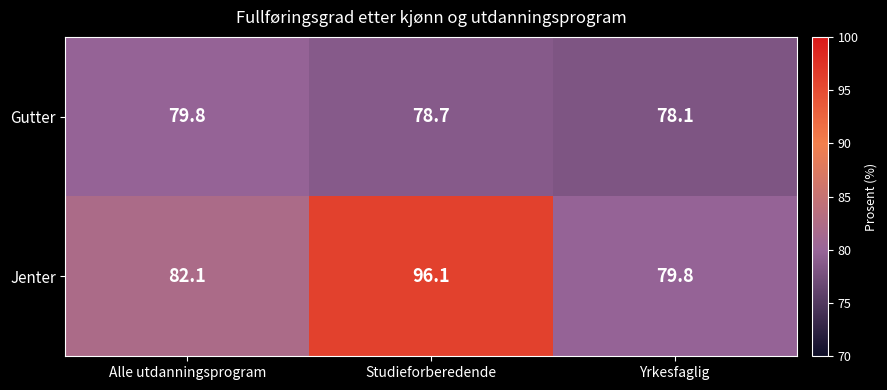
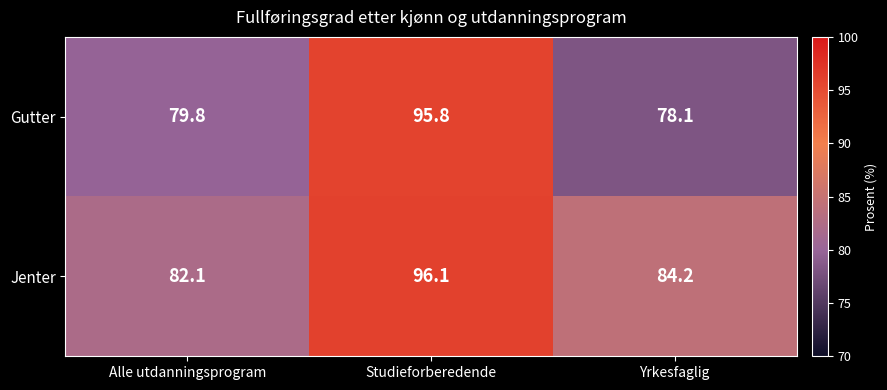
Gutter, Studieforberedende: 78.7 -> 95.8
Jenter, Yrkesfaglig: 79.8 -> 84.2
